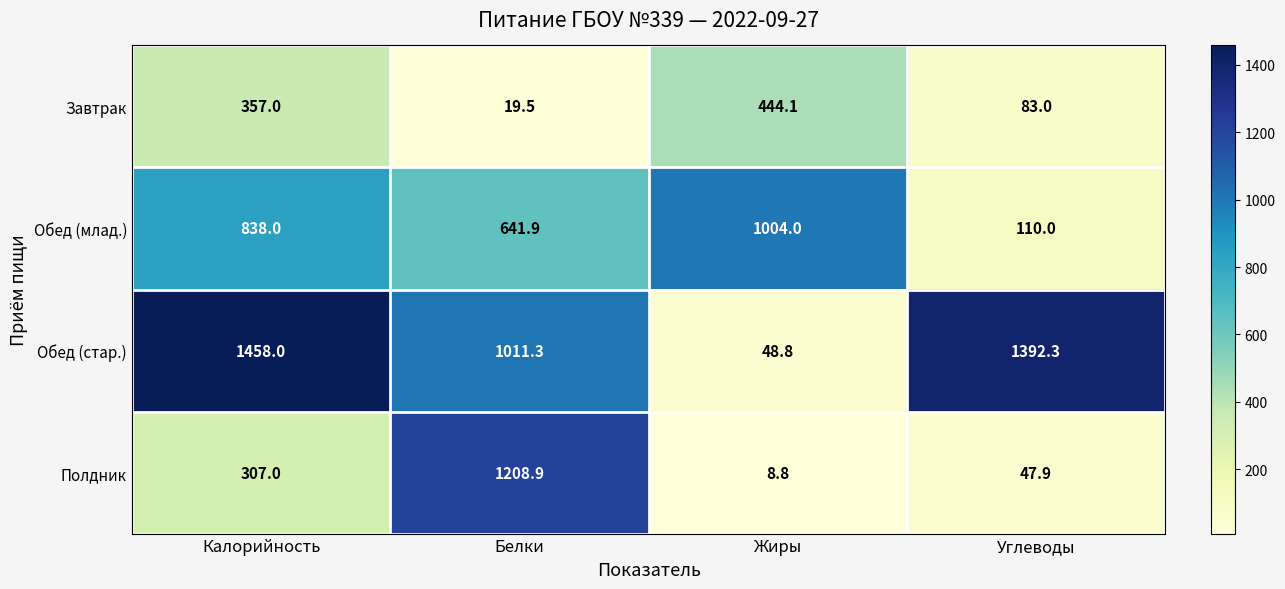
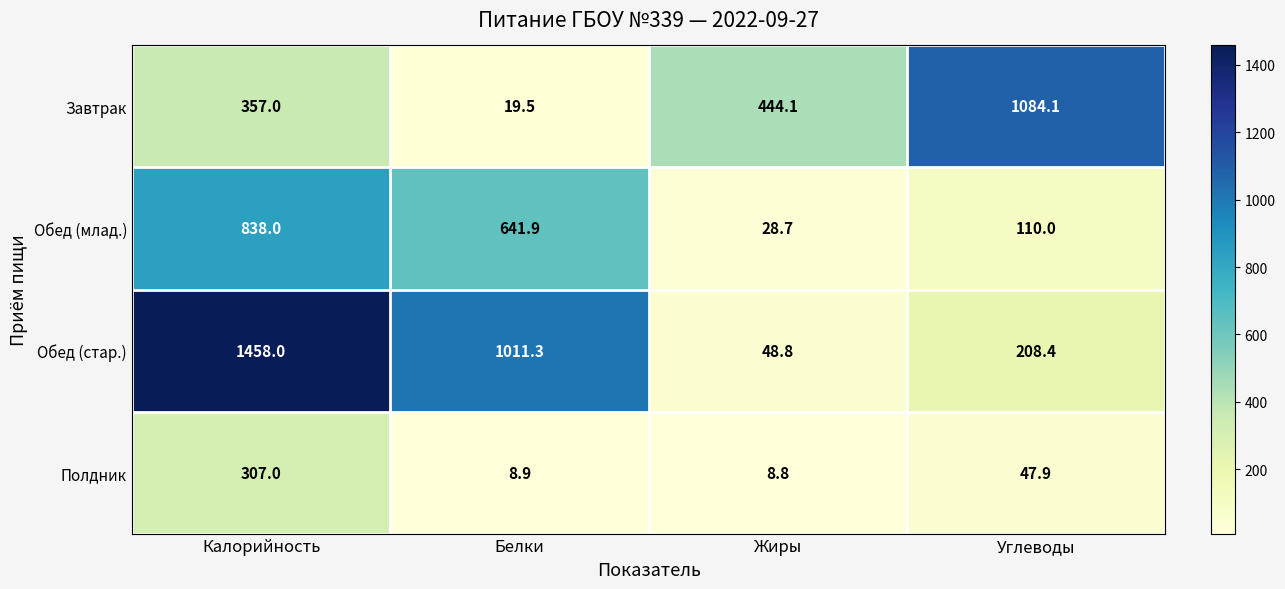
Завтрак, Углеводы: 83.0 -> 1084.1
Обед (млад.), Жиры: 1004.0 -> 28.7
Обед (стар.), Углеводы: 1392.3 -> 208.4
Полдник, Белки: 1208.9 -> 8.9
